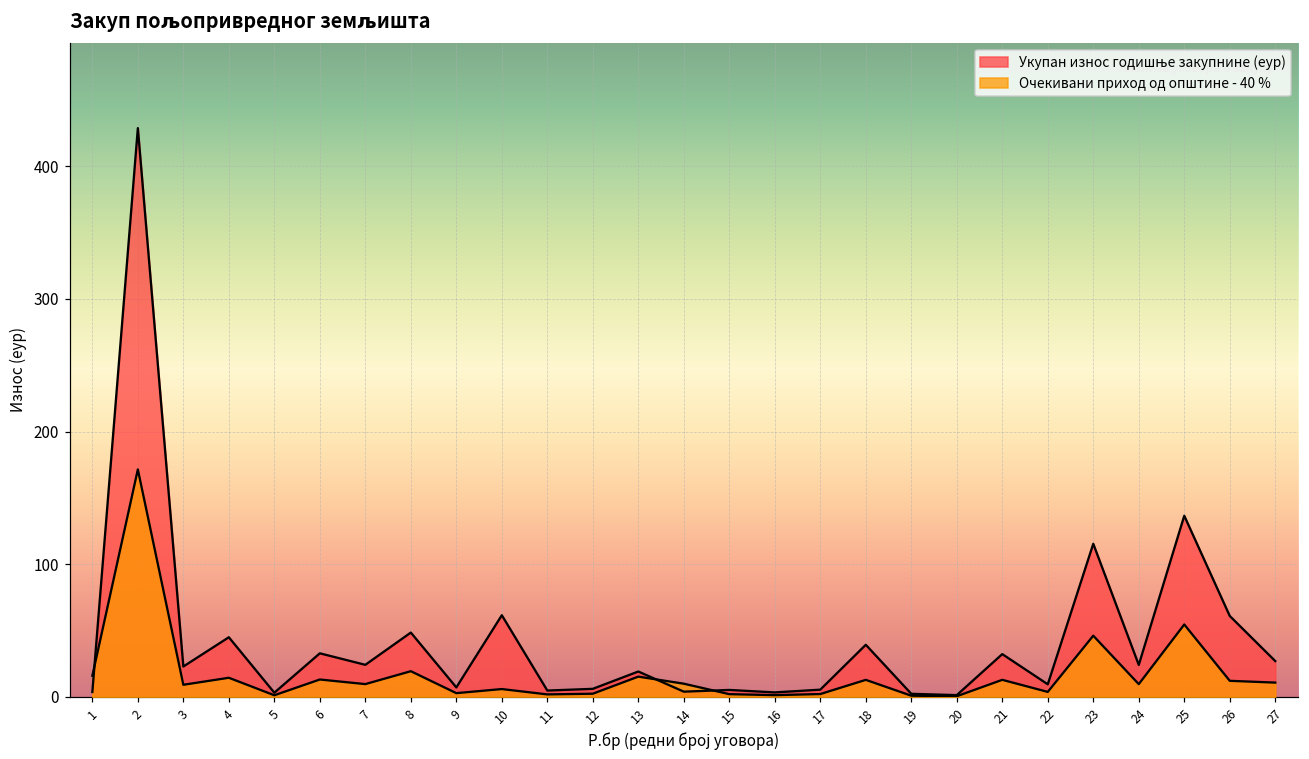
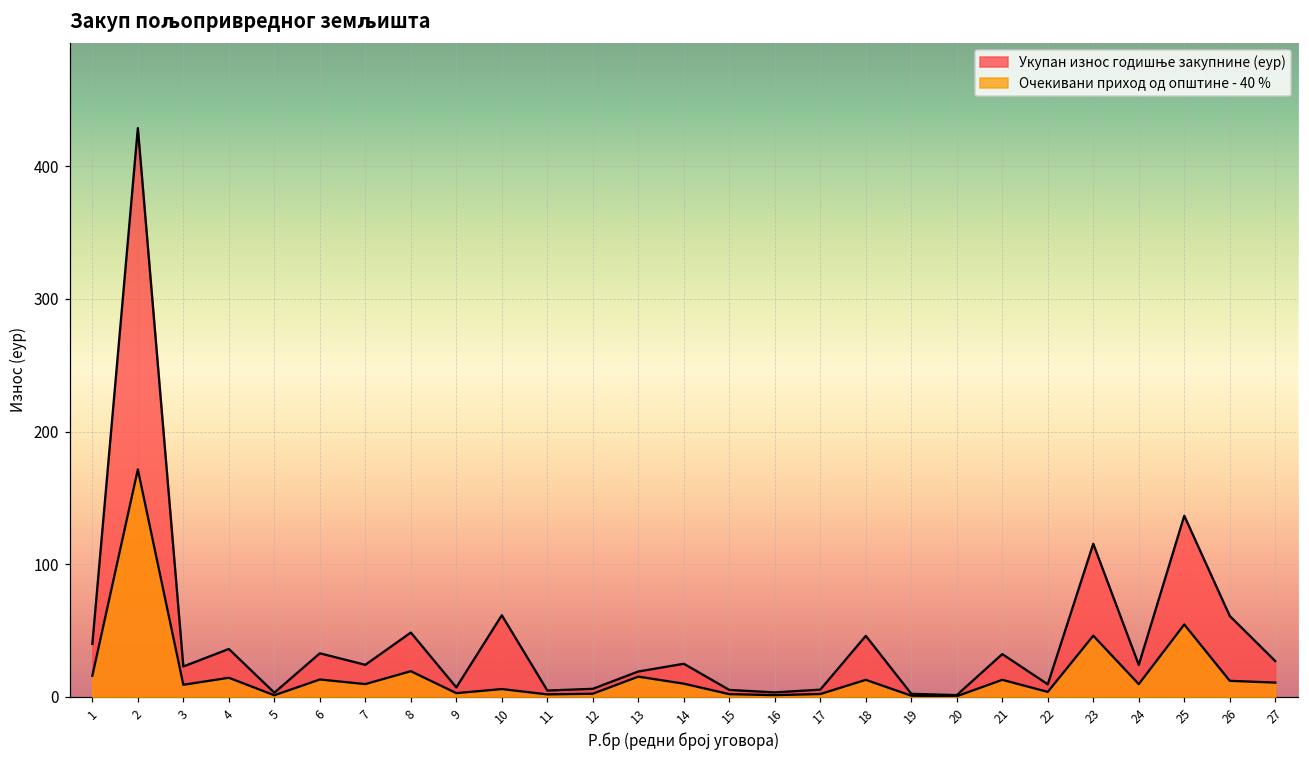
Укупан износ годишње закупнине (еур), 1: 4 -> 40
Укупан износ годишње закупнине (еур), 4: 45 -> 36
Укупан износ годишње закупнине (еур), 14: 4 -> 25
Укупан износ годишње закупнине (еур), 18: 39 -> 46
